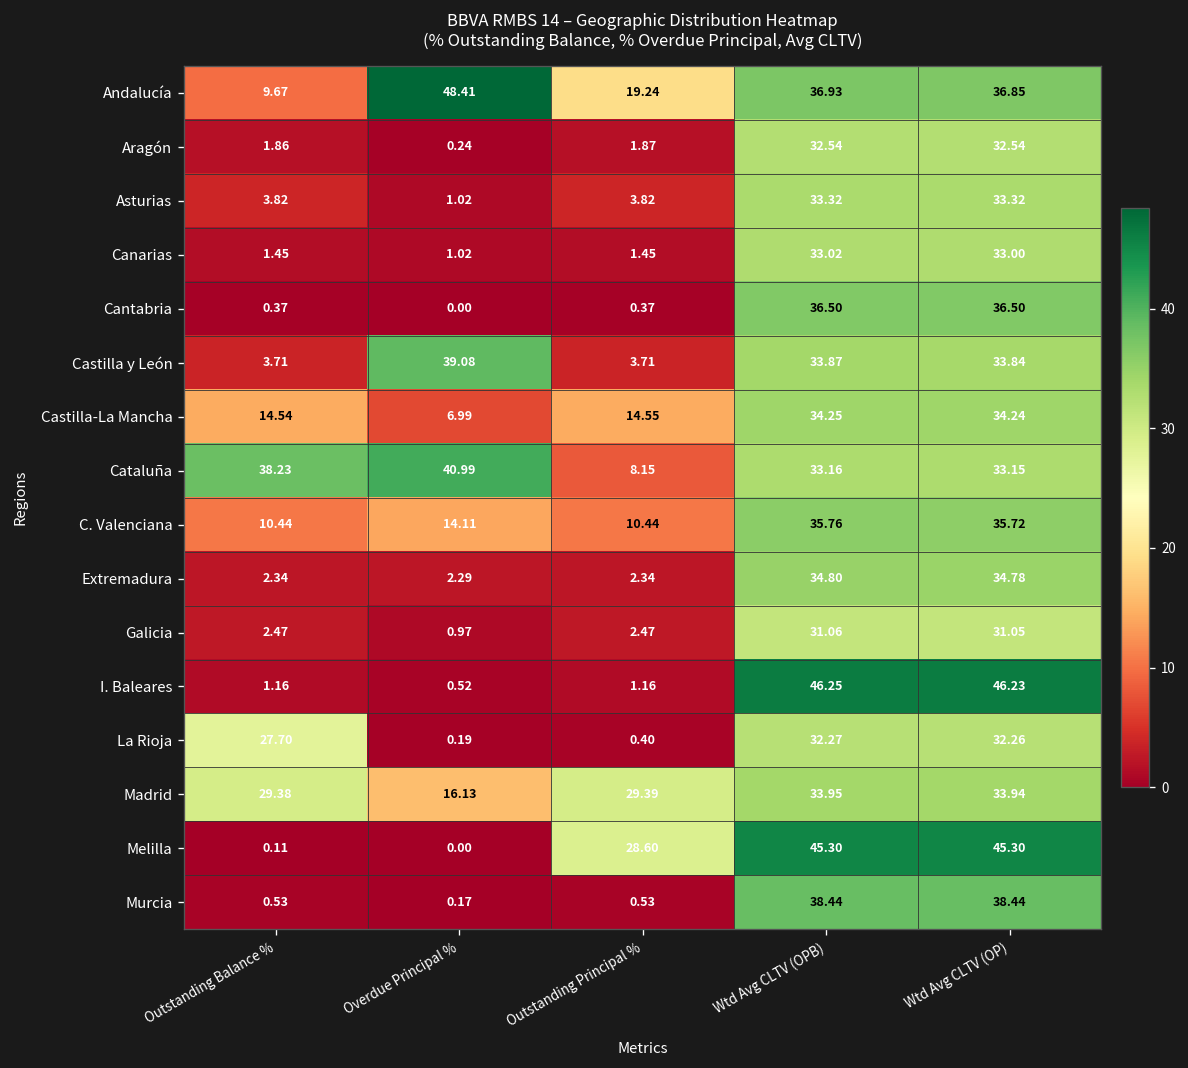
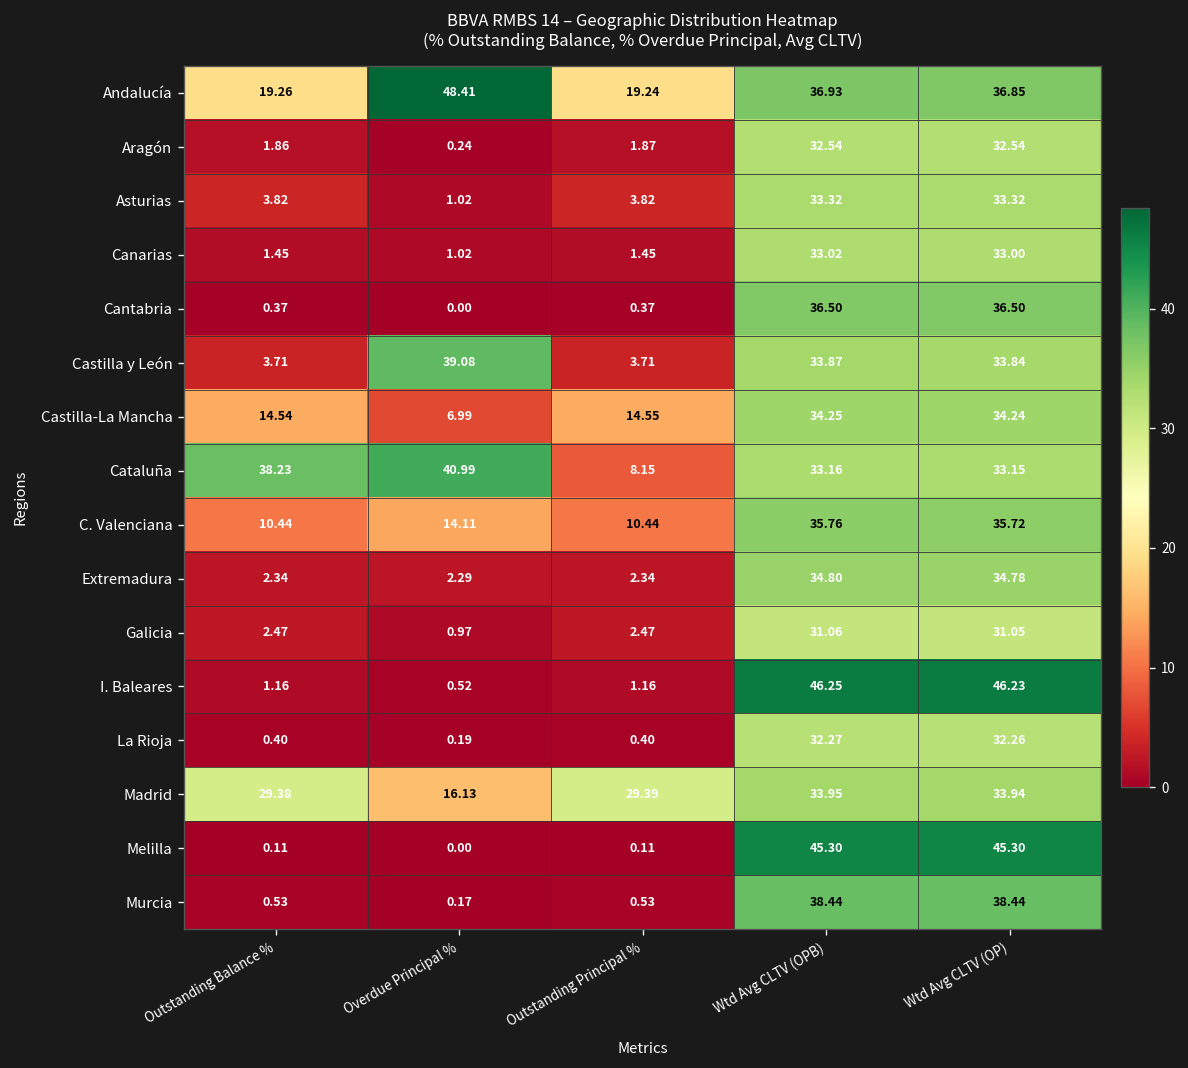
Andalucía, Outstanding Balance %: 9.67 -> 19.26
La Rioja, Outstanding Balance %: 27.70 -> 0.40
Melilla, Outstanding Principal %: 28.60 -> 0.11
